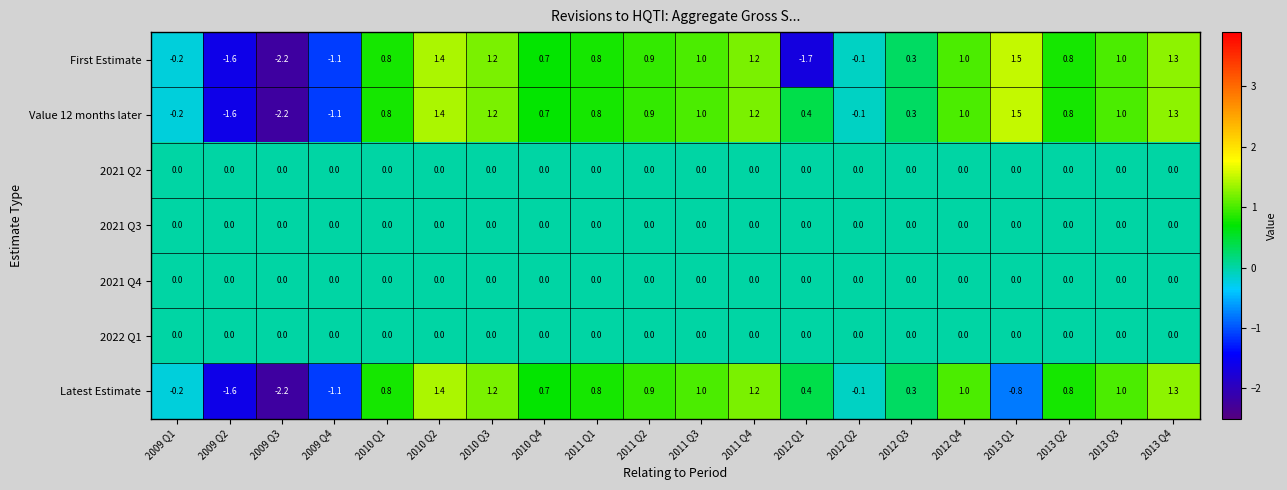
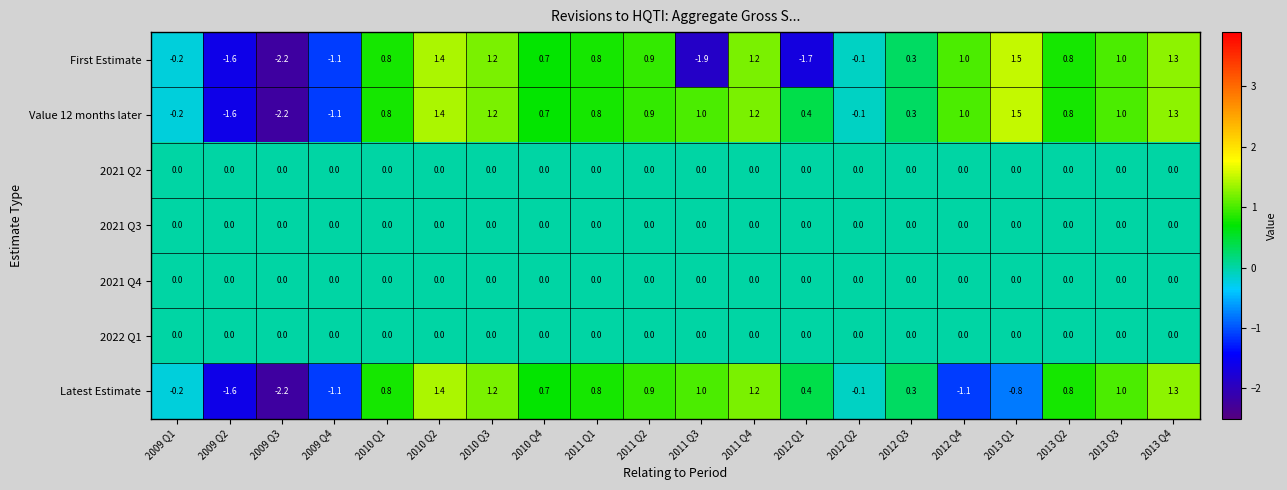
First Estimate, 2011 Q3: 1.0 -> -1.9
Latest Estimate, 2012 Q4: 1.0 -> -1.1
